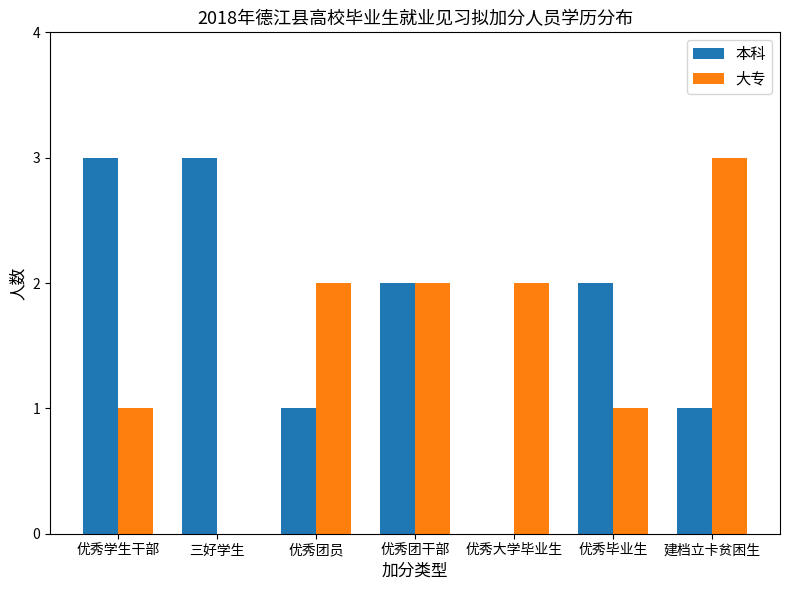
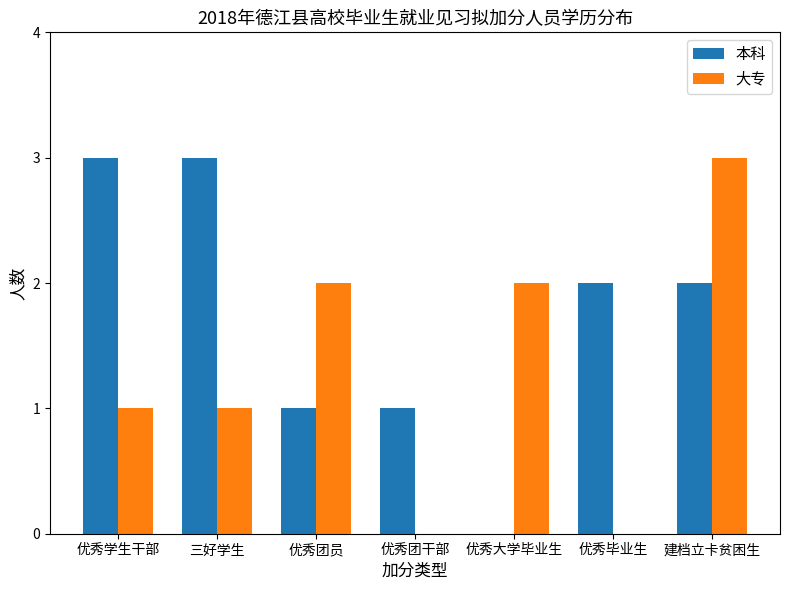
大专, 三好学生: 0 -> 1
本科, 优秀团干部: 2 -> 1
大专, 优秀团干部: 2 -> 0
大专, 优秀毕业生: 1 -> 0
本科, 建档立卡贫困生: 1 -> 2
